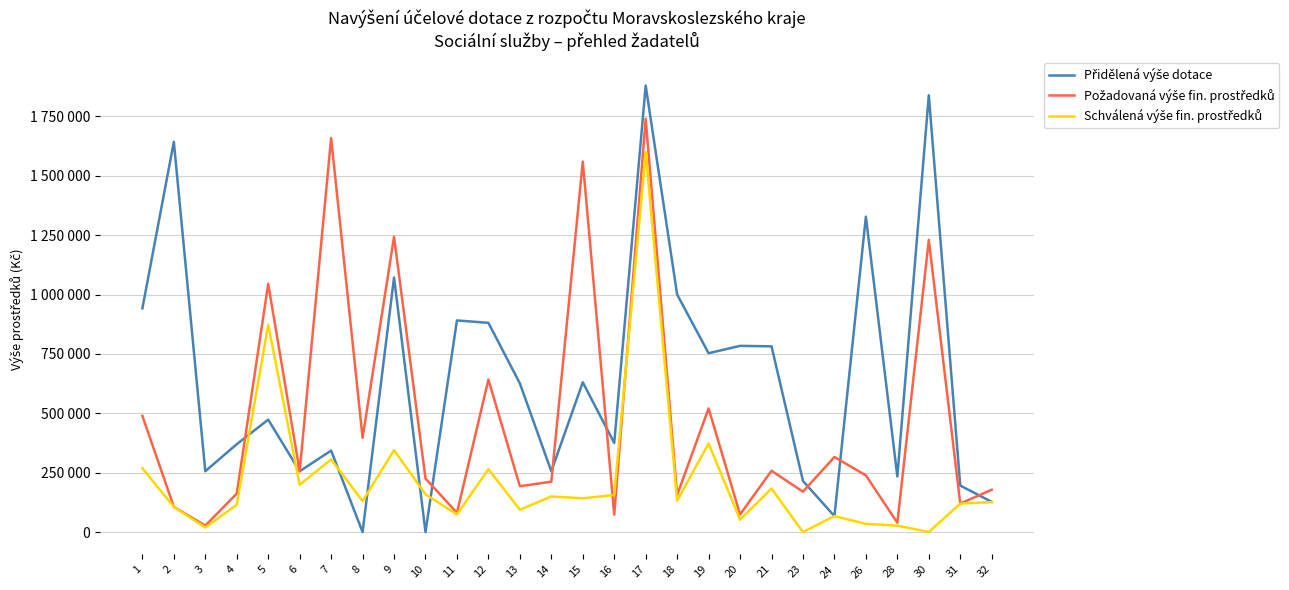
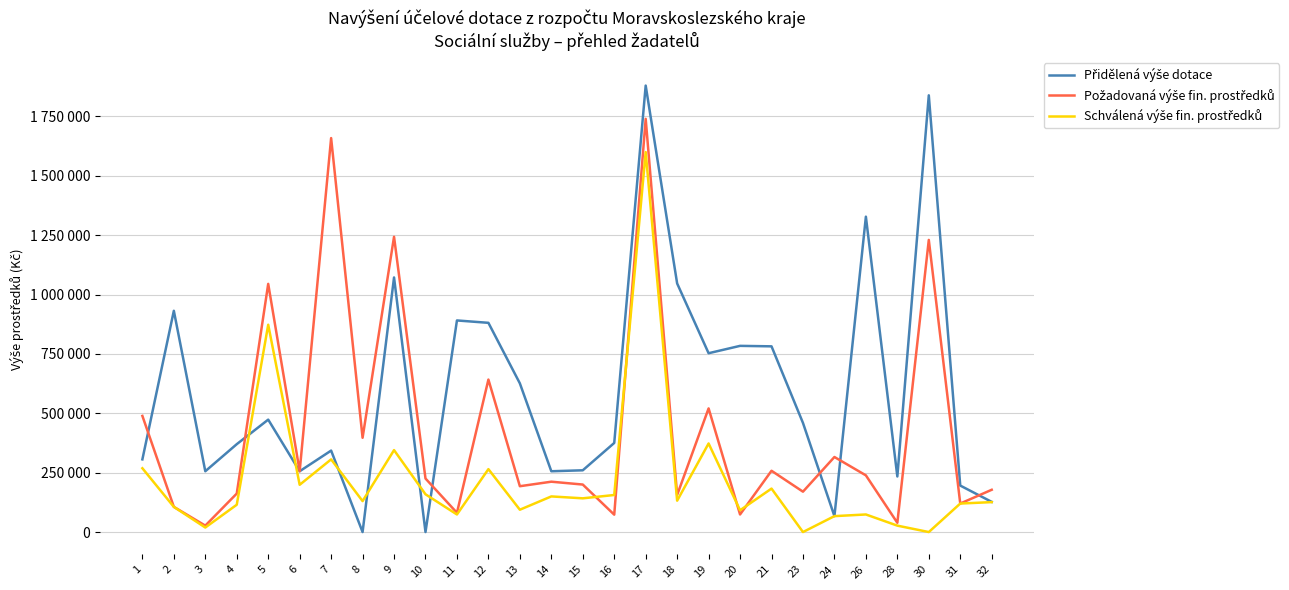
Přidělená výše dotace, 1: 940000 -> 310000
Přidělená výše dotace, 2: 1640000 -> 930000
Přidělená výše dotace, 15: 630000 -> 260000
Požadovaná výše fin. prostředků, 15: 1560000 -> 200000
Přidělená výše dotace, 18: 1000000 -> 1050000
Schválená výše fin. prostředků, 20: 50000 -> 90000
Přidělená výše dotace, 23: 220000 -> 460000
Schválená výše fin. prostředků, 26: 30000 -> 70000
